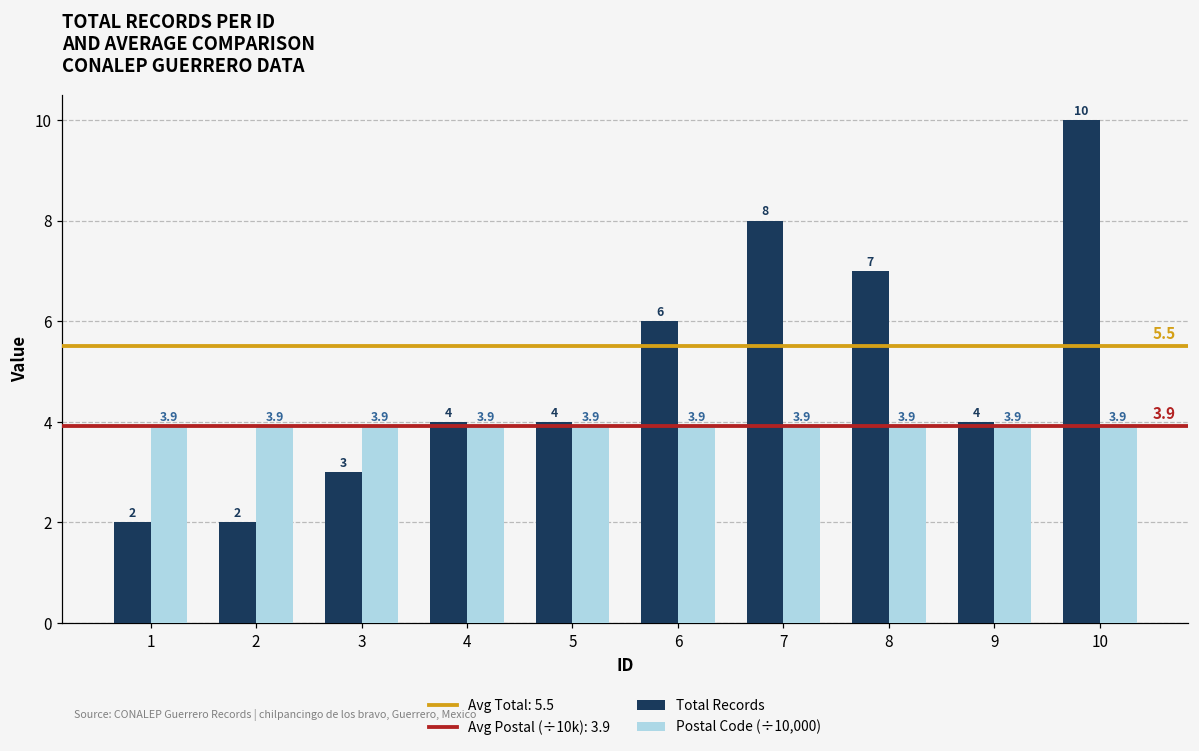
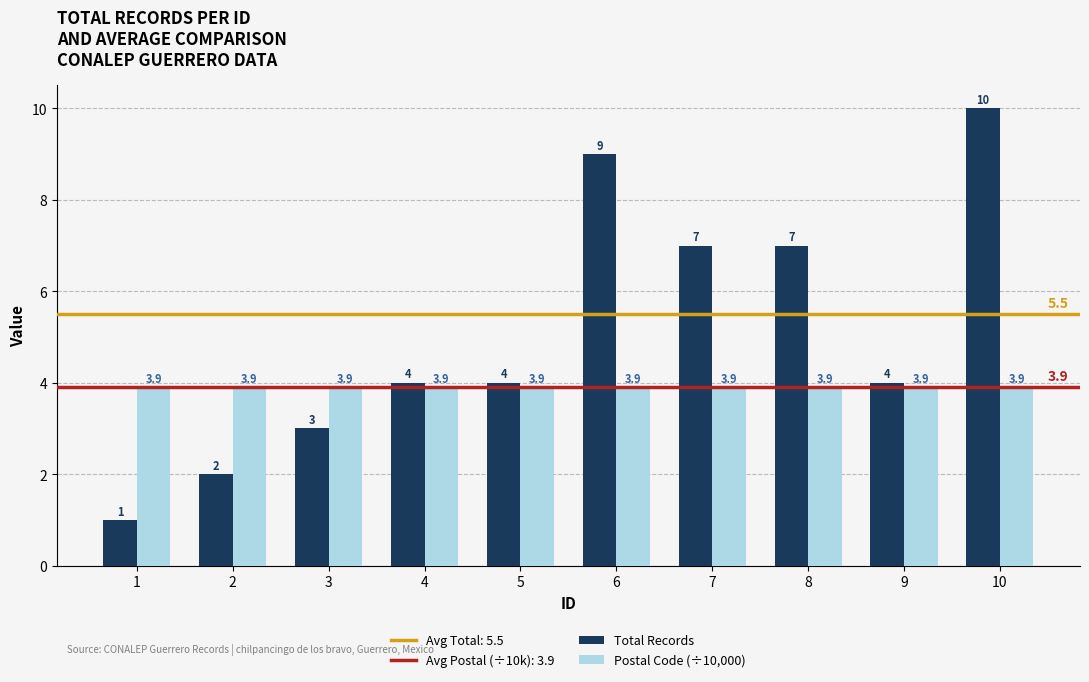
Total Records, 1: 2 -> 1
Total Records, 6: 6 -> 9
Total Records, 7: 8 -> 7
